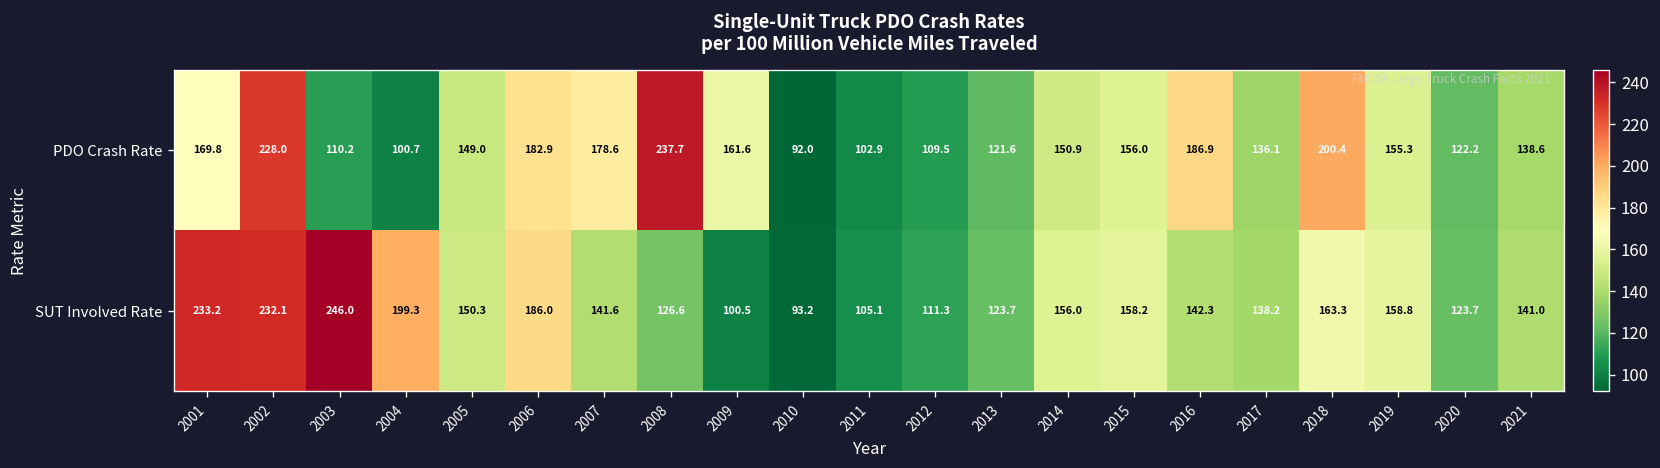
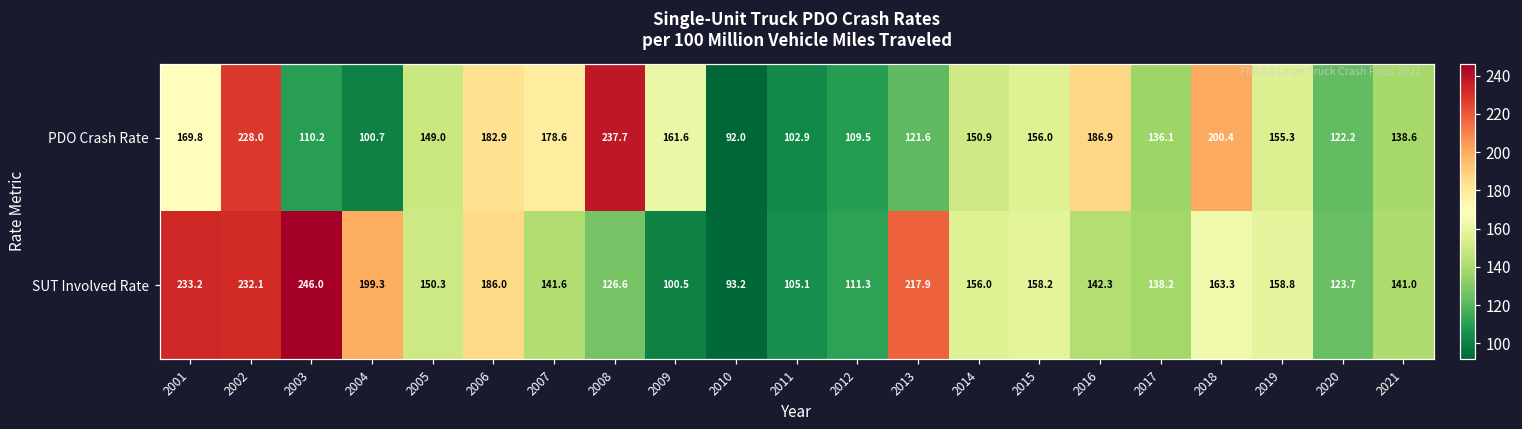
SUT Involved Rate, 2013: 123.7 -> 217.9
